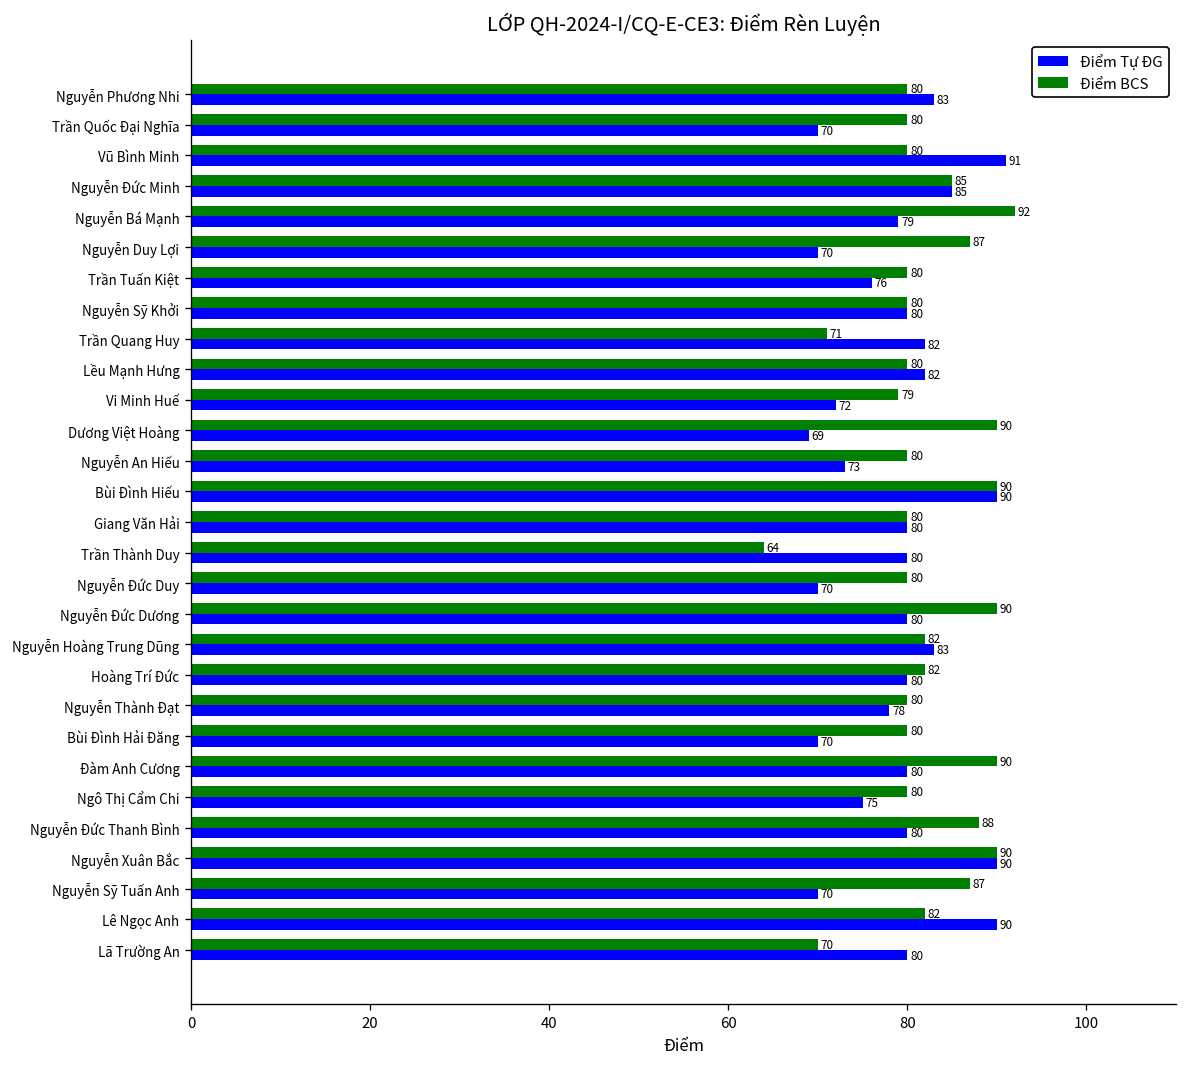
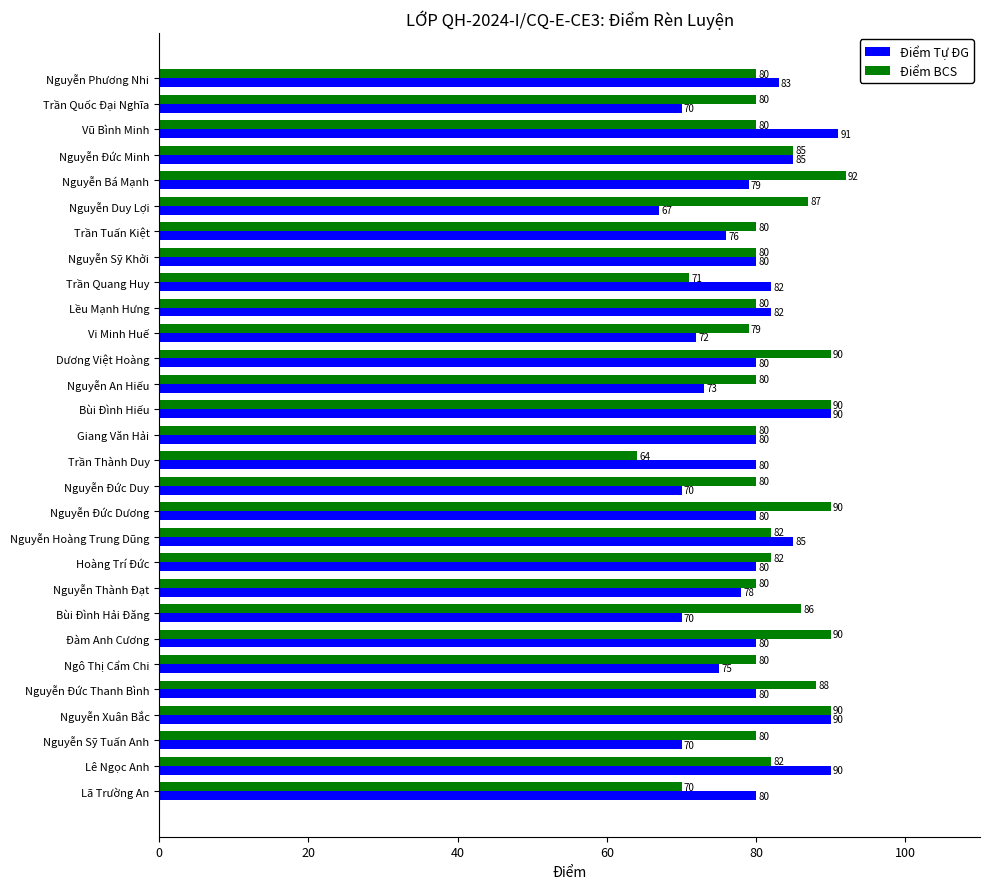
Điểm Tự ĐG, Nguyễn Duy Lợi: 70 -> 67
Điểm Tự ĐG, Dương Việt Hoàng: 69 -> 80
Điểm Tự ĐG, Nguyễn Hoàng Trung Dũng: 83 -> 85
Điểm BCS, Bùi Đình Hải Đăng: 80 -> 86
Điểm BCS, Nguyễn Sỹ Tuấn Anh: 87 -> 80
